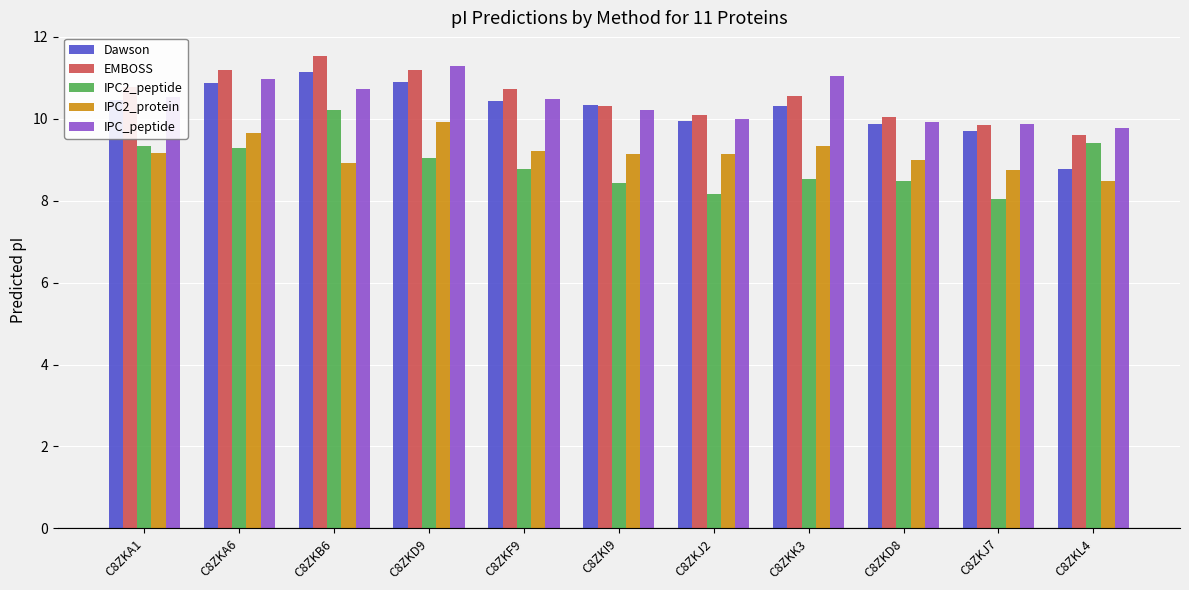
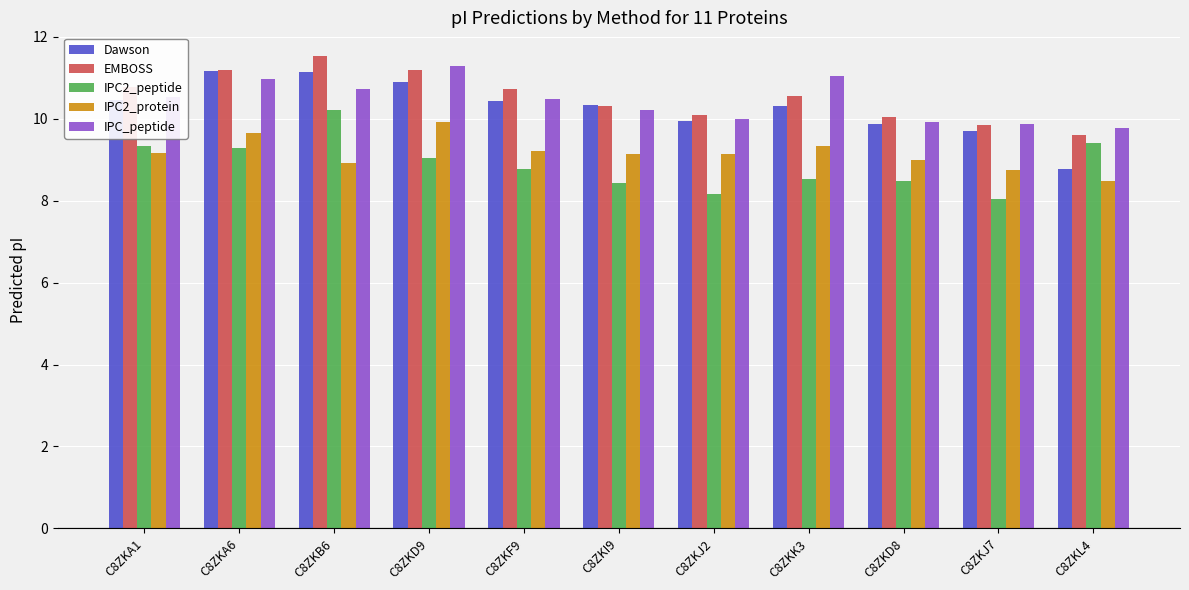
Dawson, C8ZKA6: 10.9 -> 11.2
